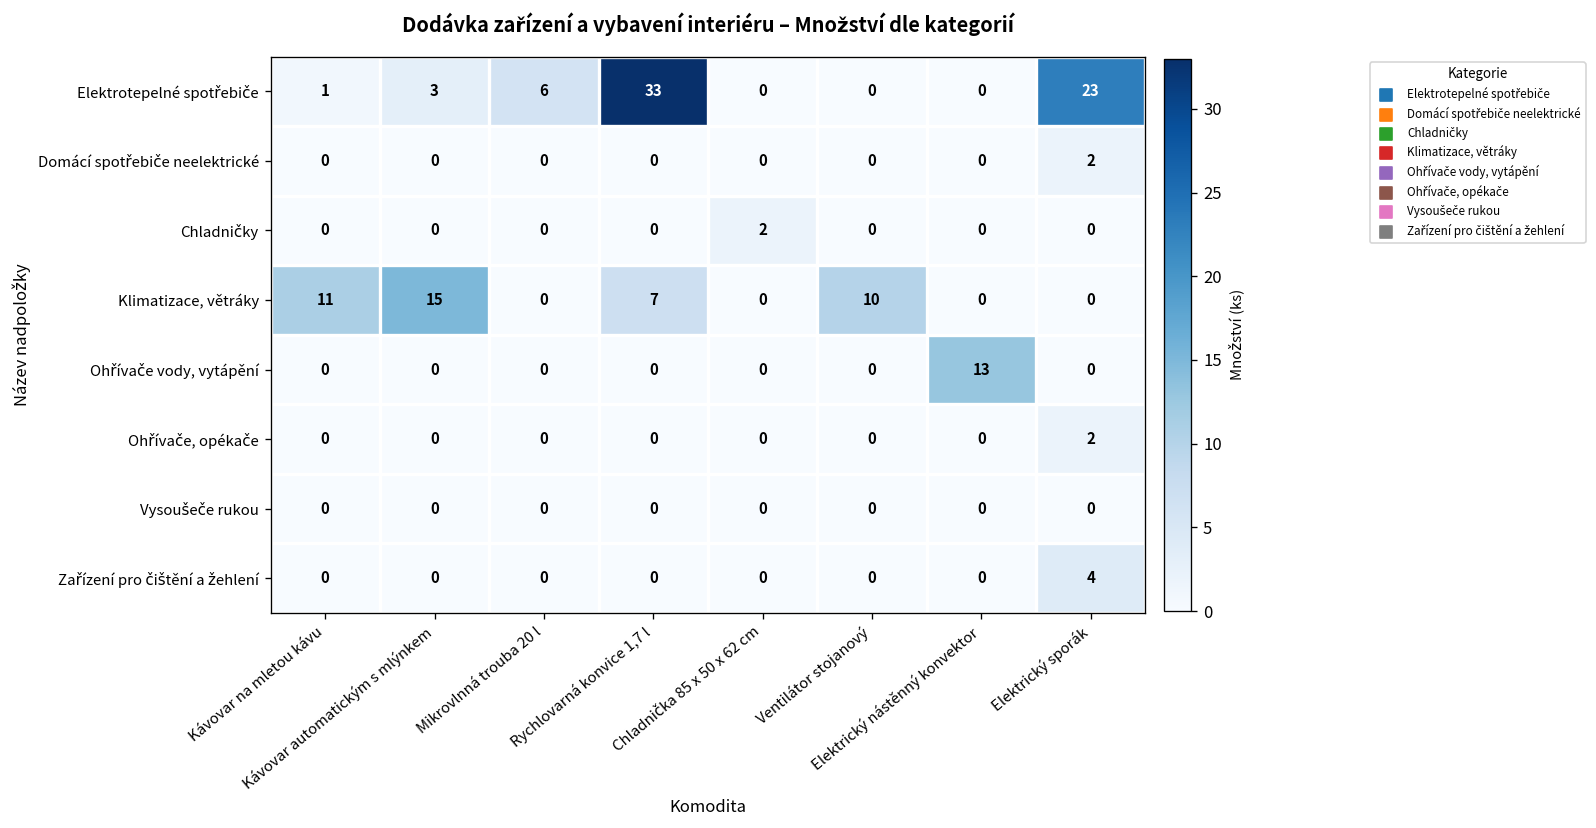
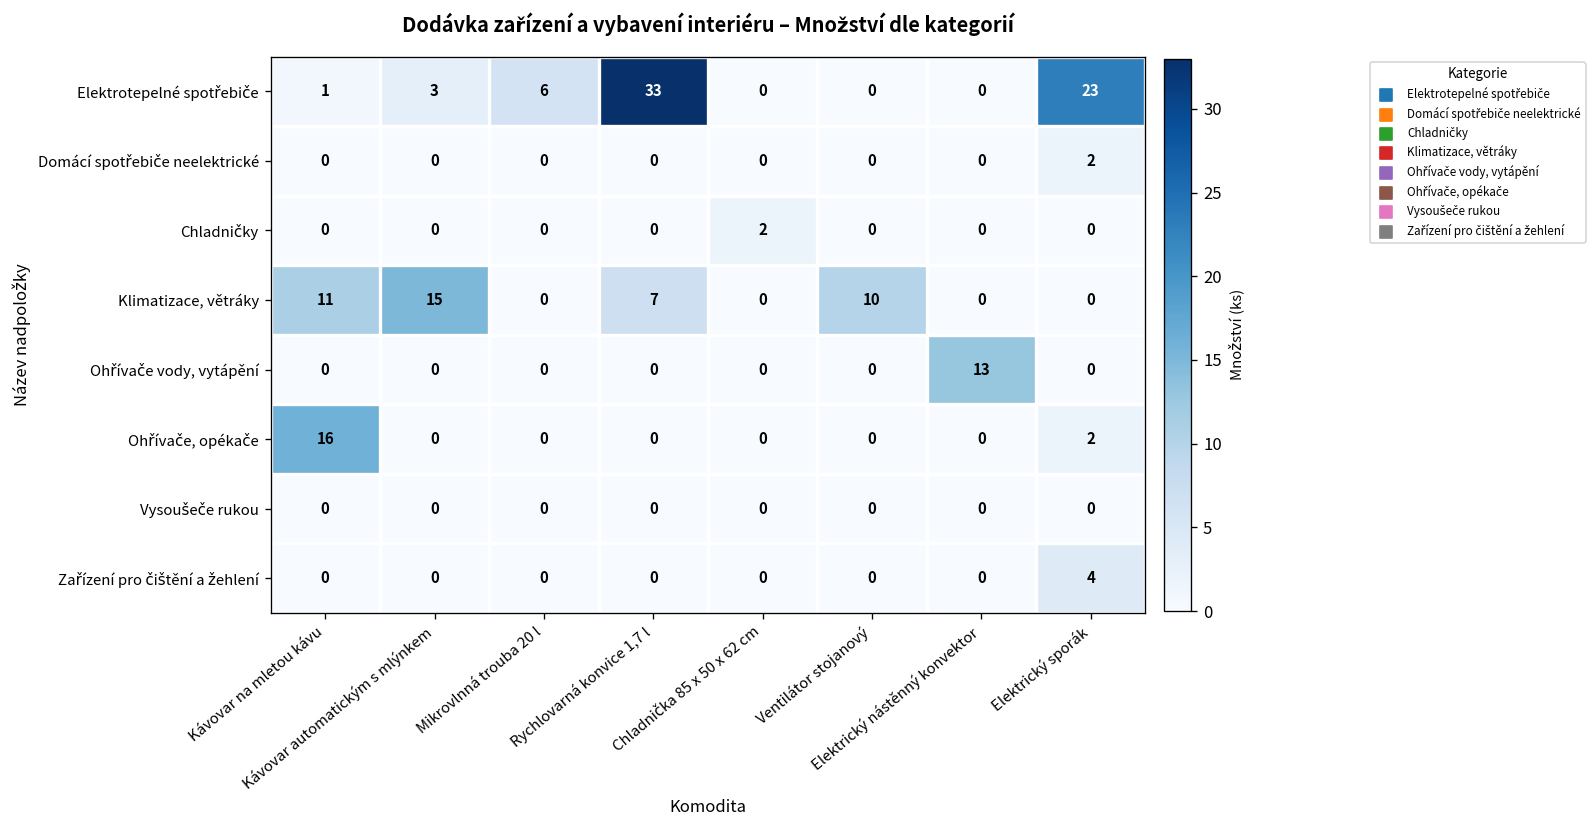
Ohřívače, opékače, Kávovar na mletou kávu: 0 -> 16
